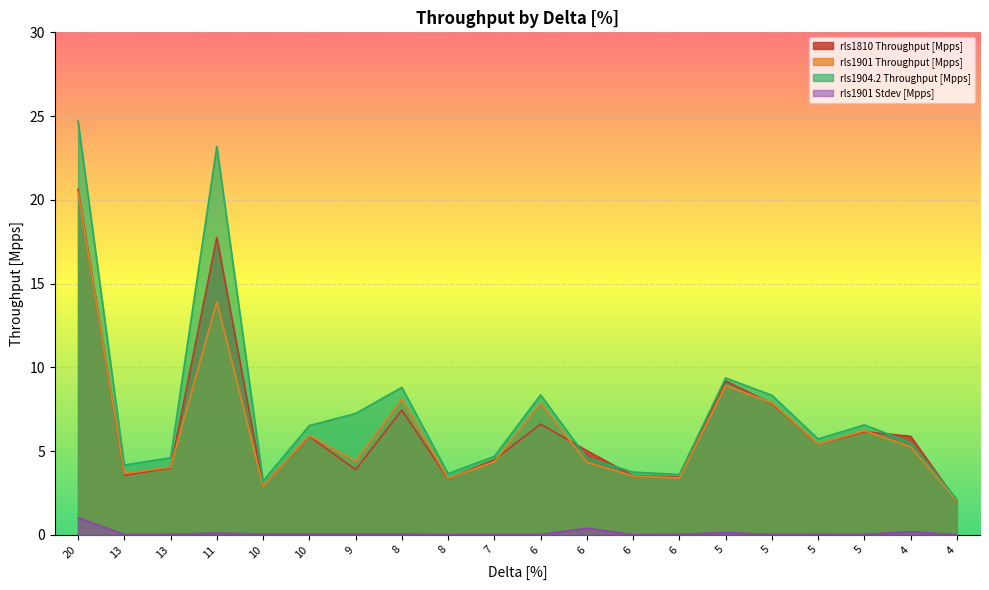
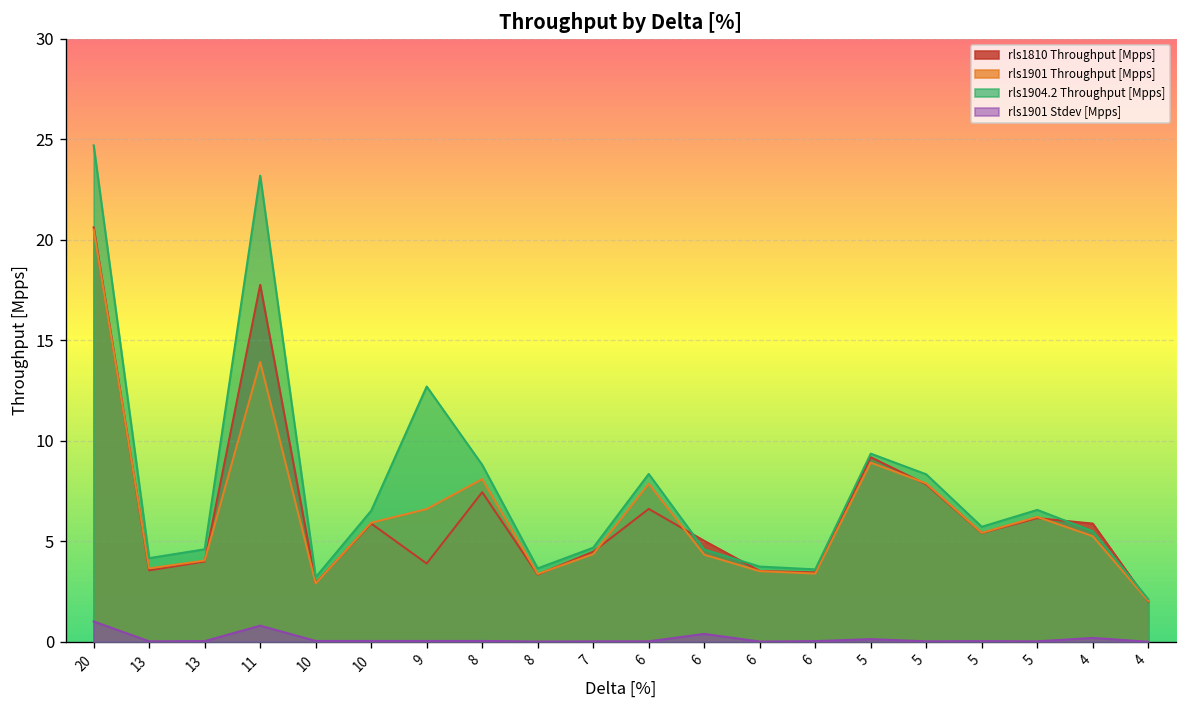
rls1901 Stdev [Mpps], 11: 0.1 -> 0.8
rls1901 Throughput [Mpps], 9: 4.4 -> 6.6
rls1904.2 Throughput [Mpps], 9: 7.2 -> 12.7
